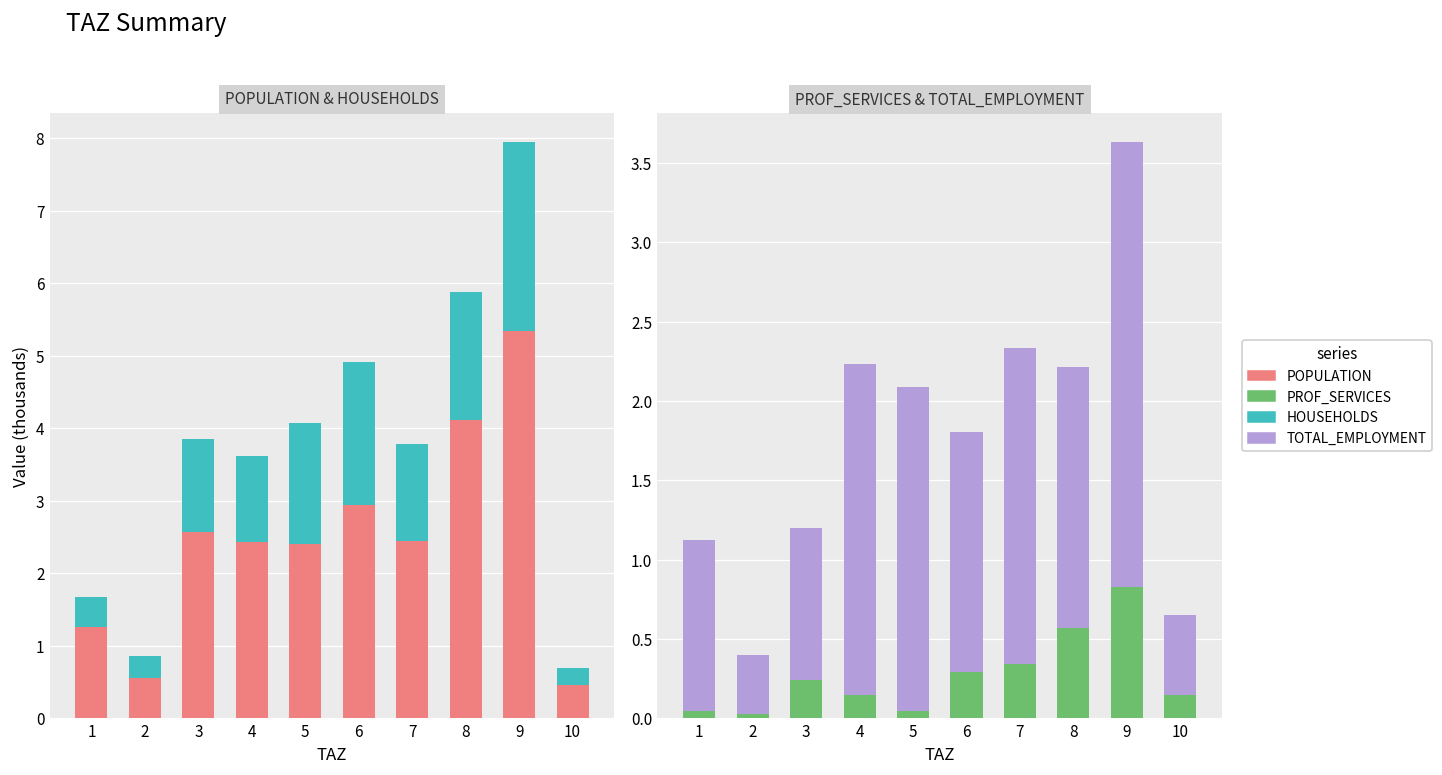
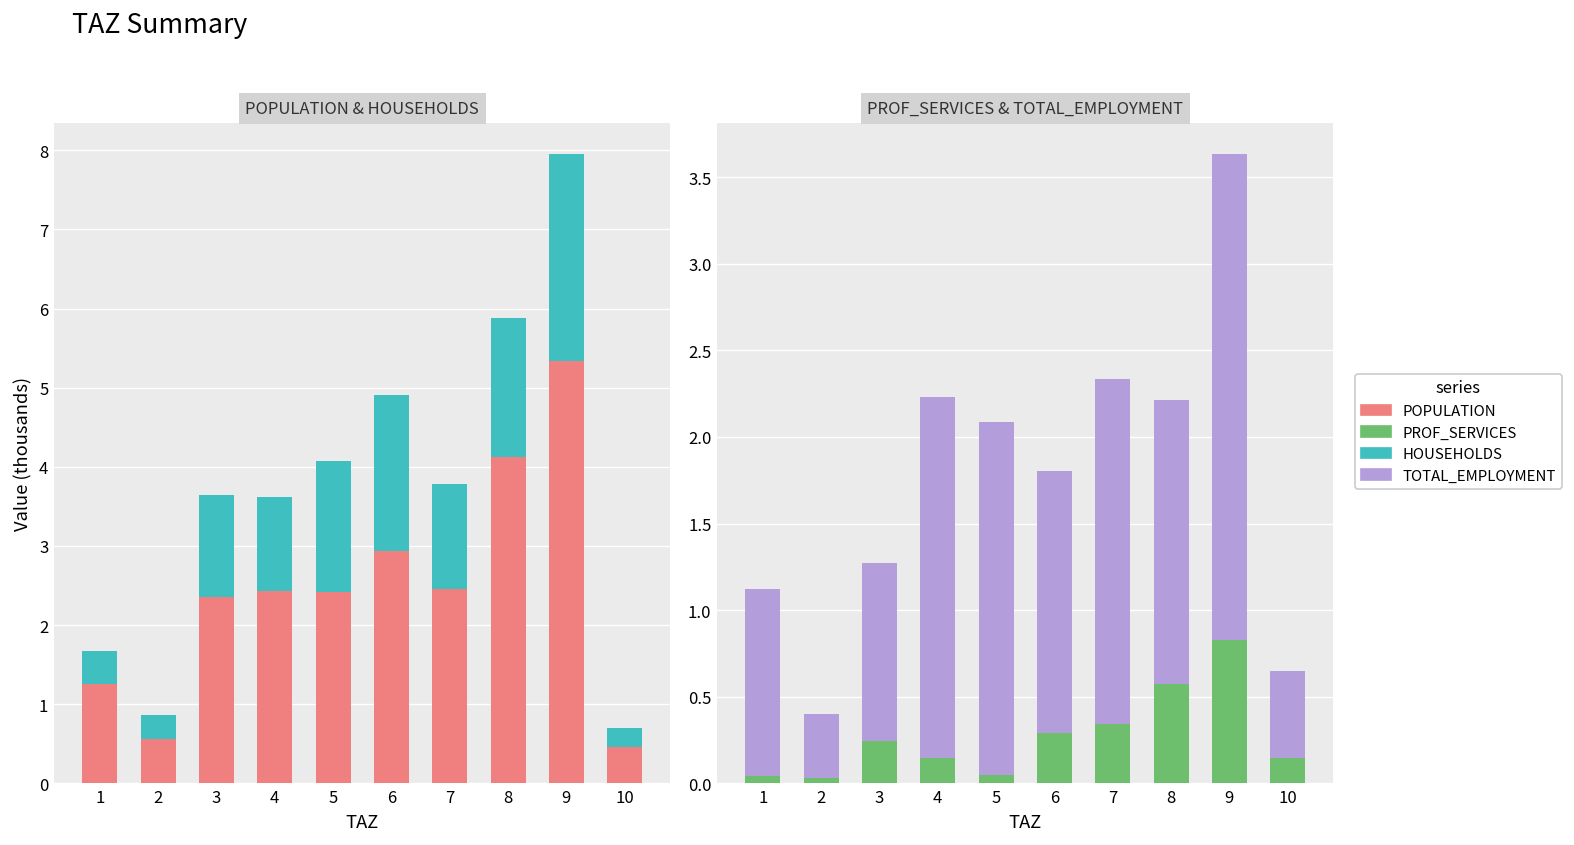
POPULATION & HOUSEHOLDS, POPULATION, 3: 2.6 -> 2.4
PROF_SERVICES & TOTAL_EMPLOYMENT, TOTAL_EMPLOYMENT, 3: 0.95 -> 1.03
